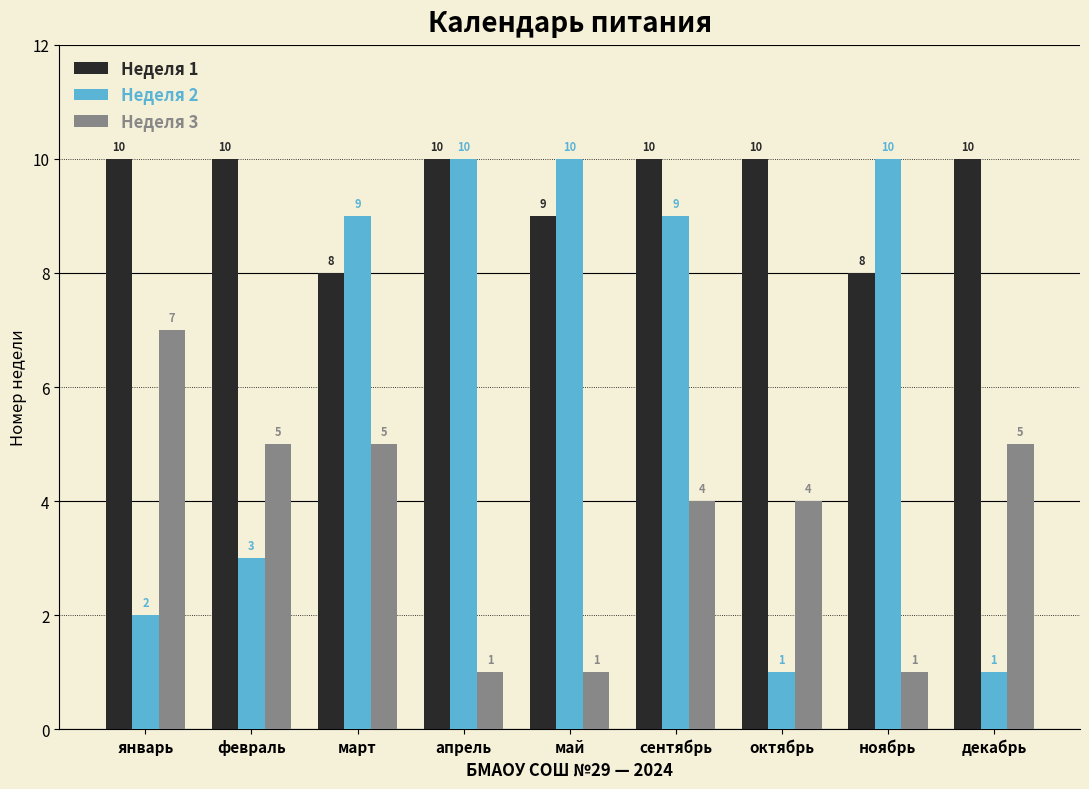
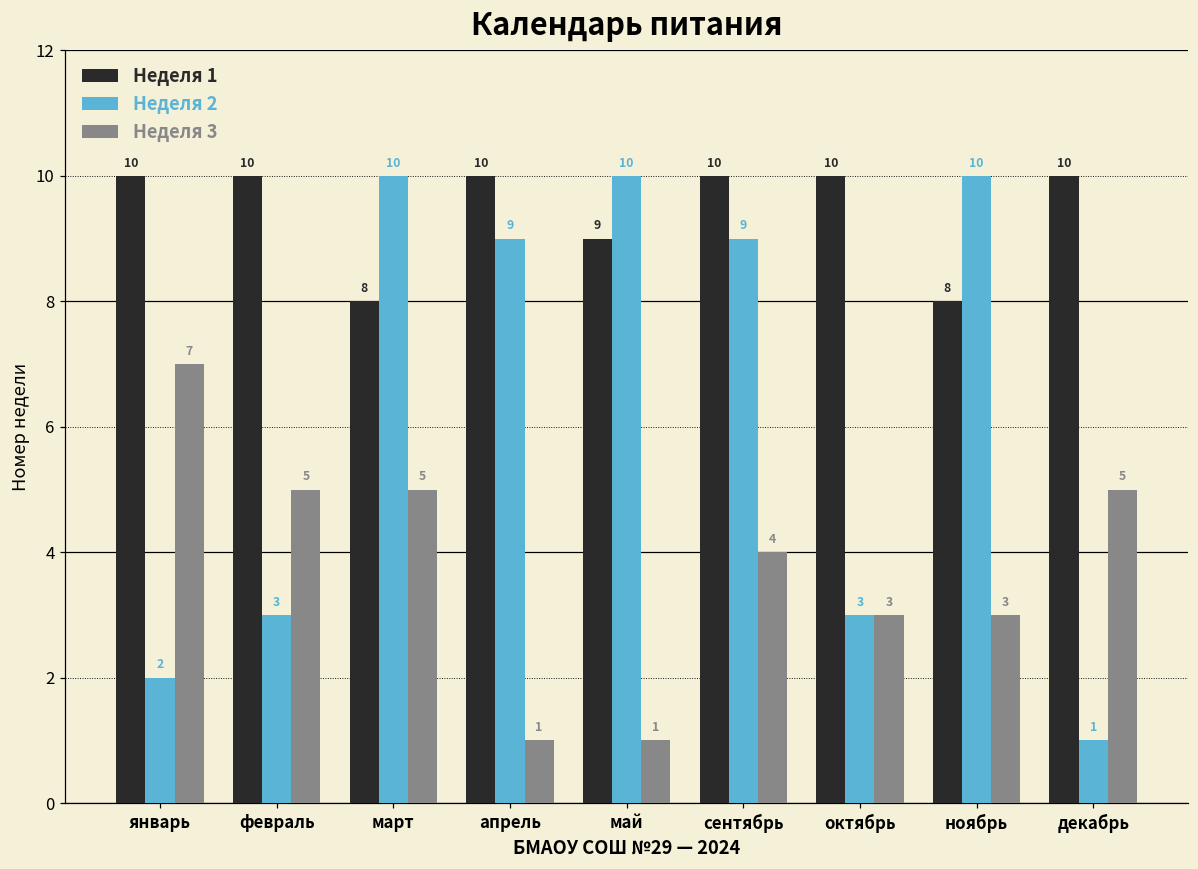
Неделя 2, март: 9 -> 10
Неделя 2, апрель: 10 -> 9
Неделя 2, октябрь: 1 -> 3
Неделя 3, октябрь: 4 -> 3
Неделя 3, ноябрь: 1 -> 3
